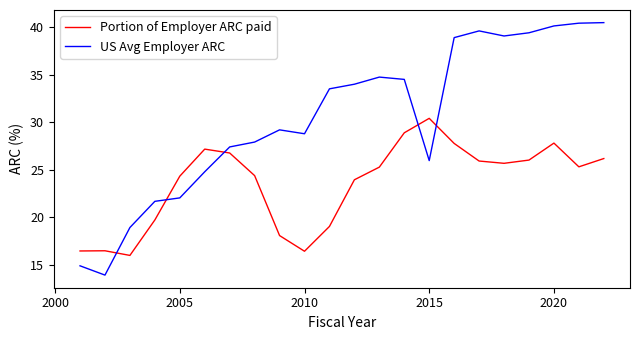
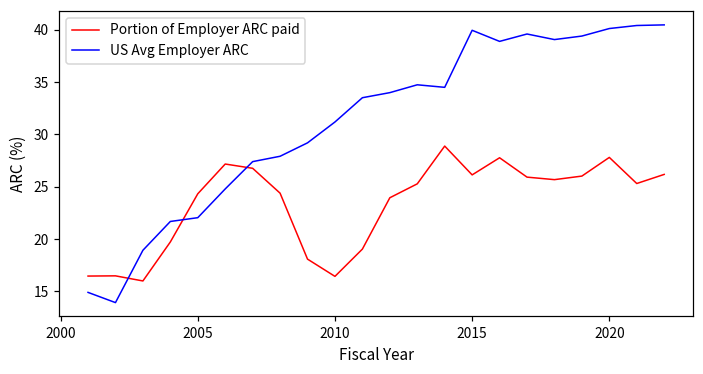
US Avg Employer ARC, 2010: 29 -> 31
Portion of Employer ARC paid, 2015: 30 -> 26
US Avg Employer ARC, 2015: 26 -> 40
